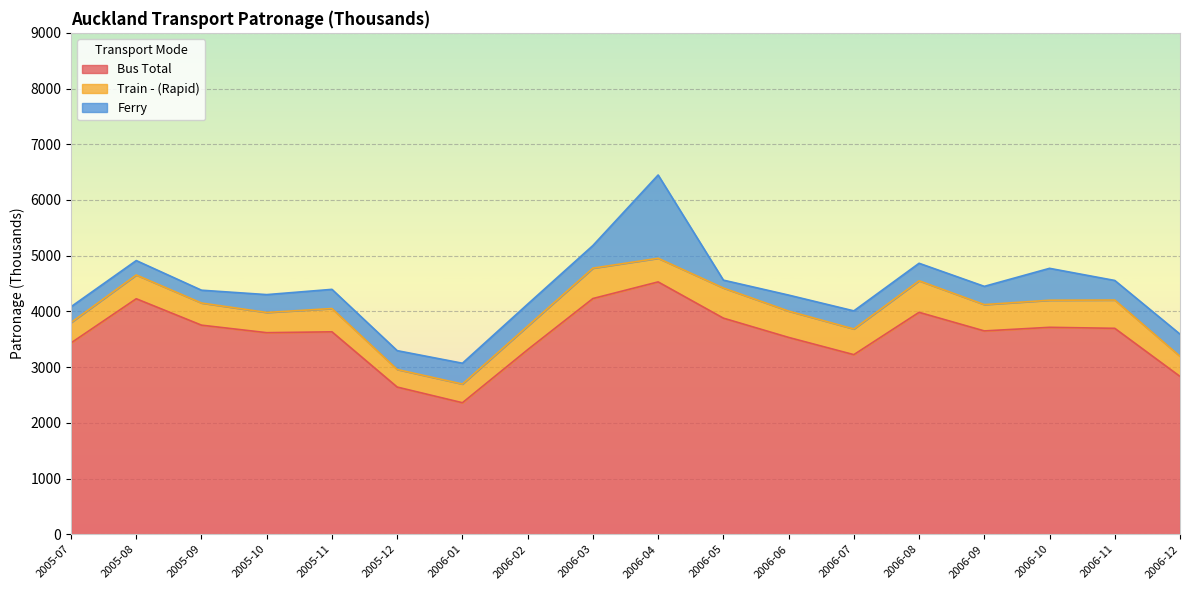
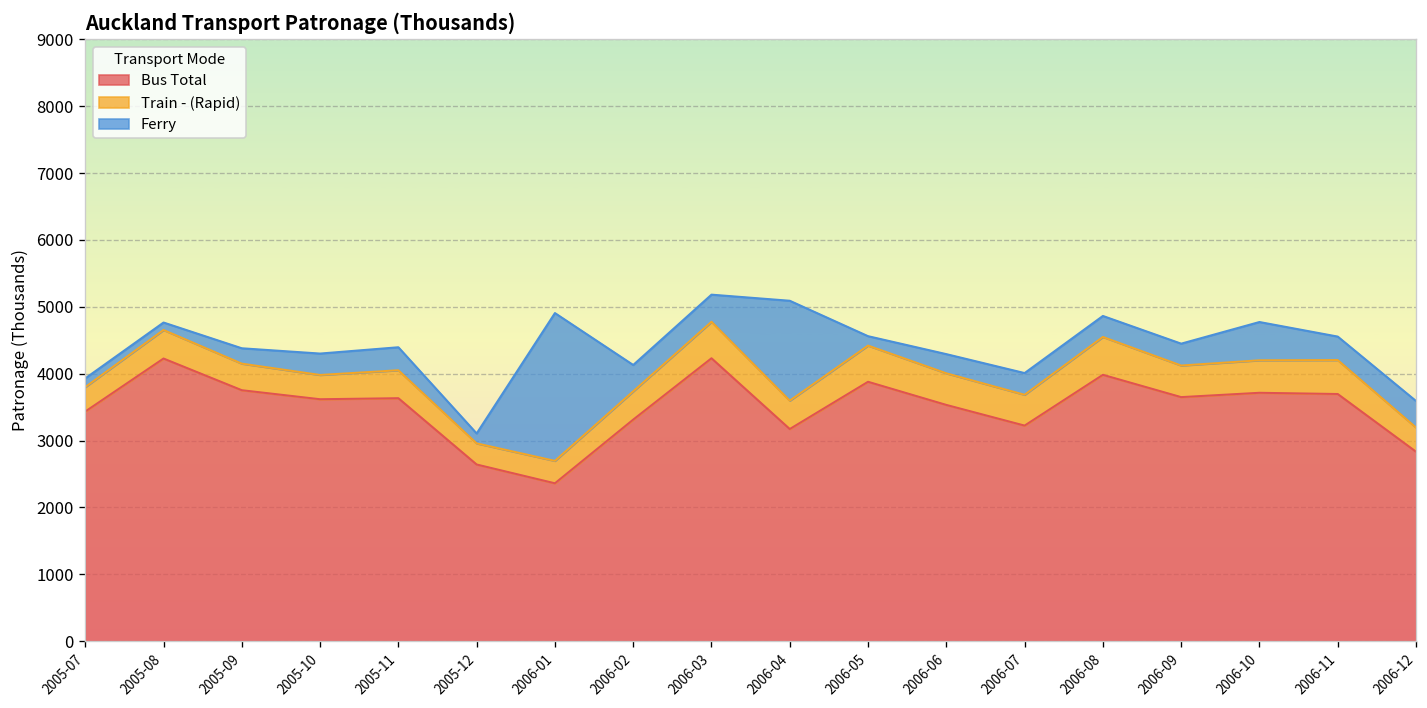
Ferry, 2005-07: 300 -> 100
Ferry, 2005-08: 300 -> 100
Ferry, 2005-12: 300 -> 100
Ferry, 2006-01: 400 -> 2200
Bus Total, 2006-04: 4500 -> 3200
